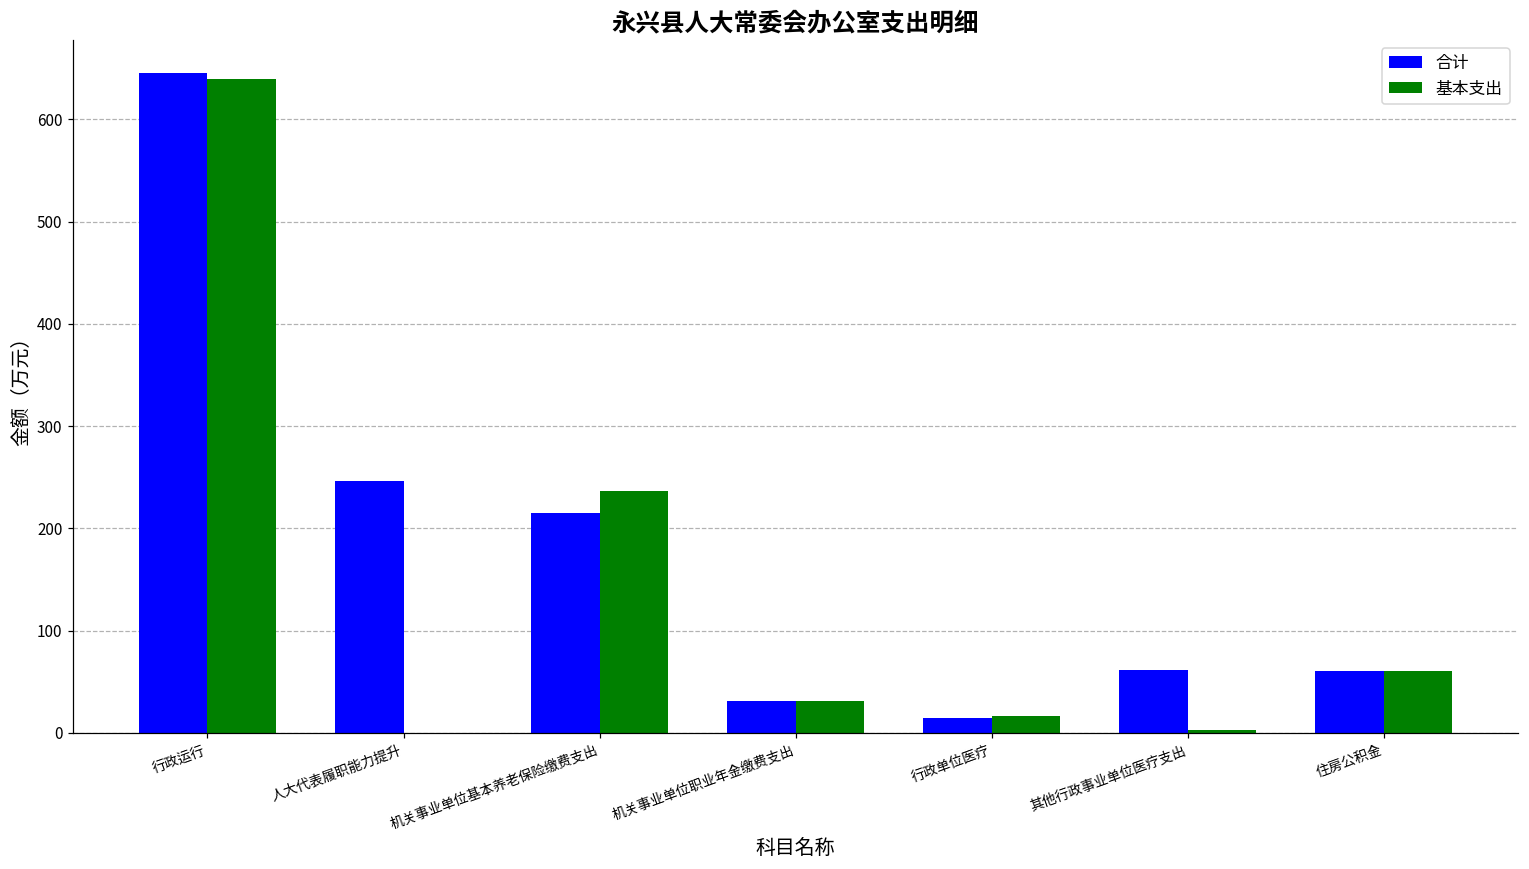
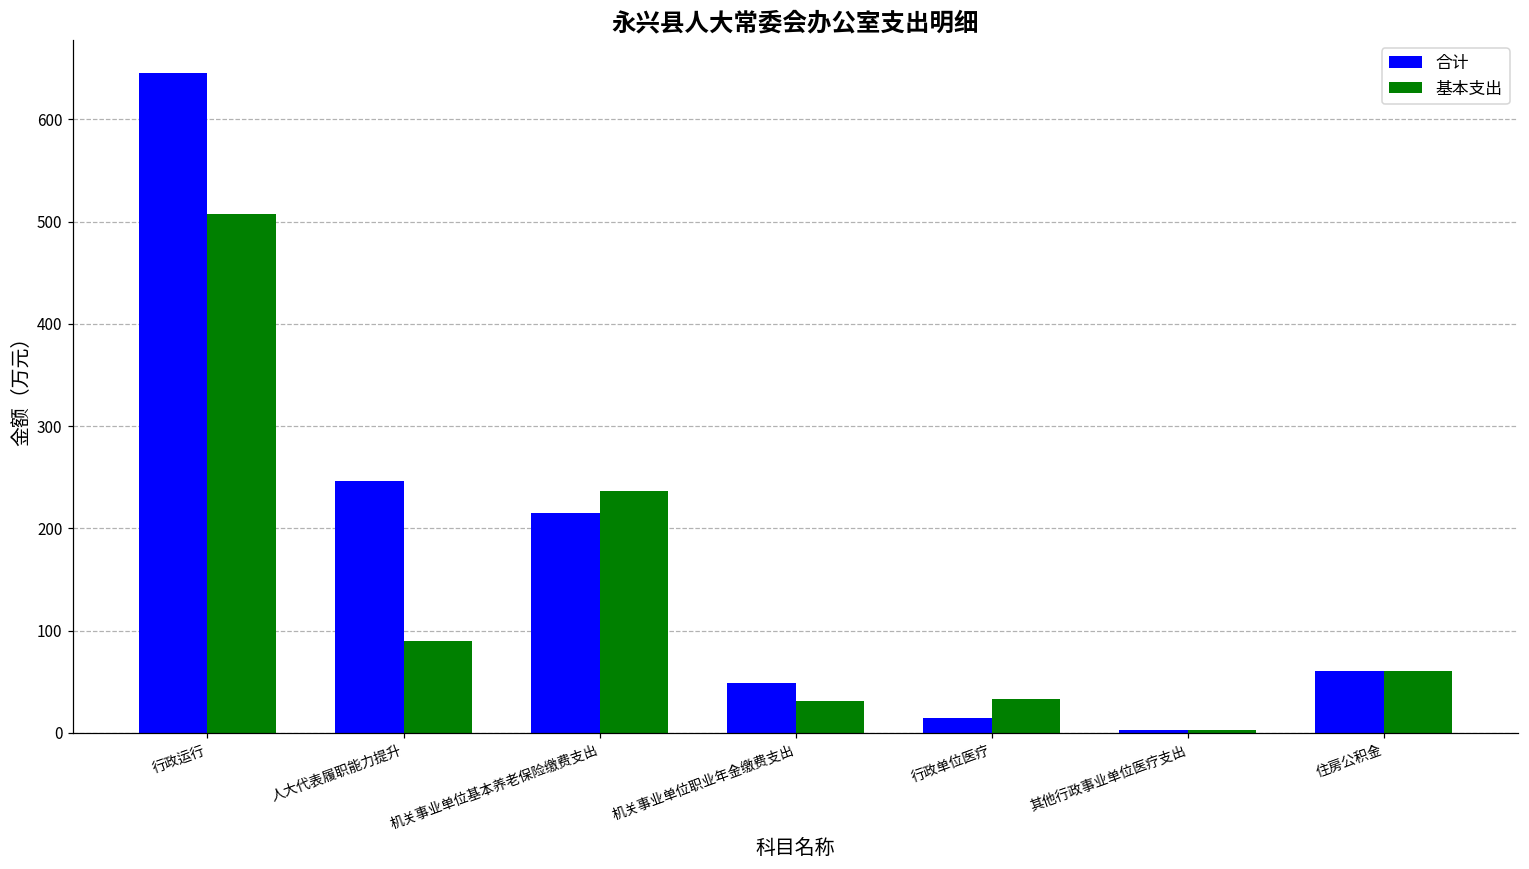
基本支出, 行政运行: 640 -> 510
基本支出, 人大代表履职能力提升: 0 -> 90
合计, 机关事业单位职业年金缴费支出: 30 -> 50
基本支出, 行政单位医疗: 20 -> 30
合计, 其他行政事业单位医疗支出: 60 -> 0
